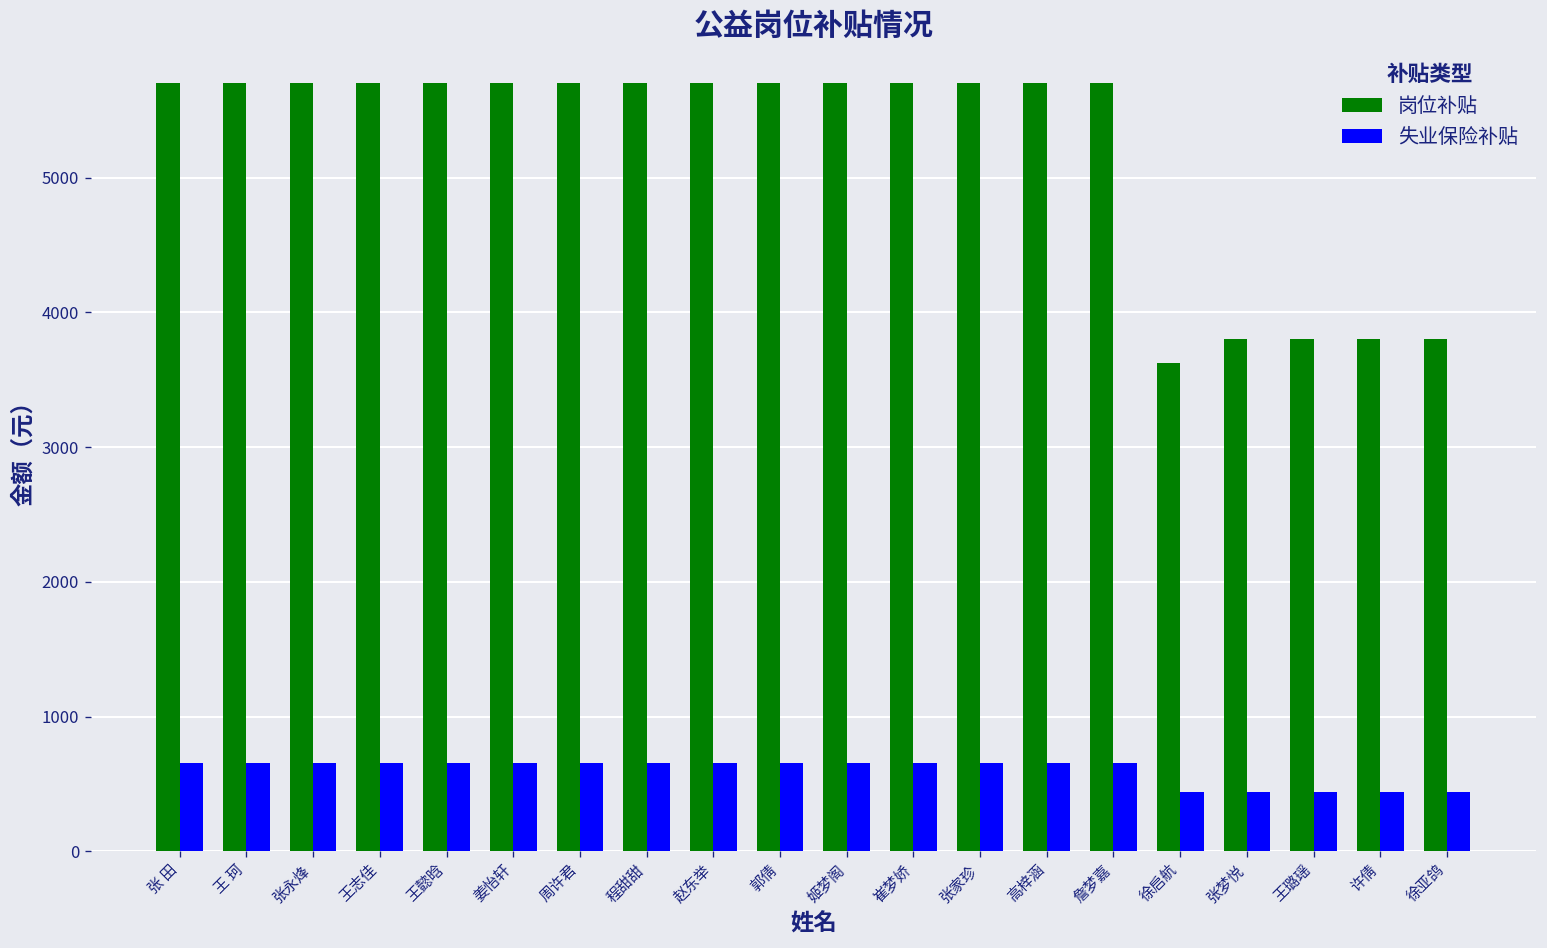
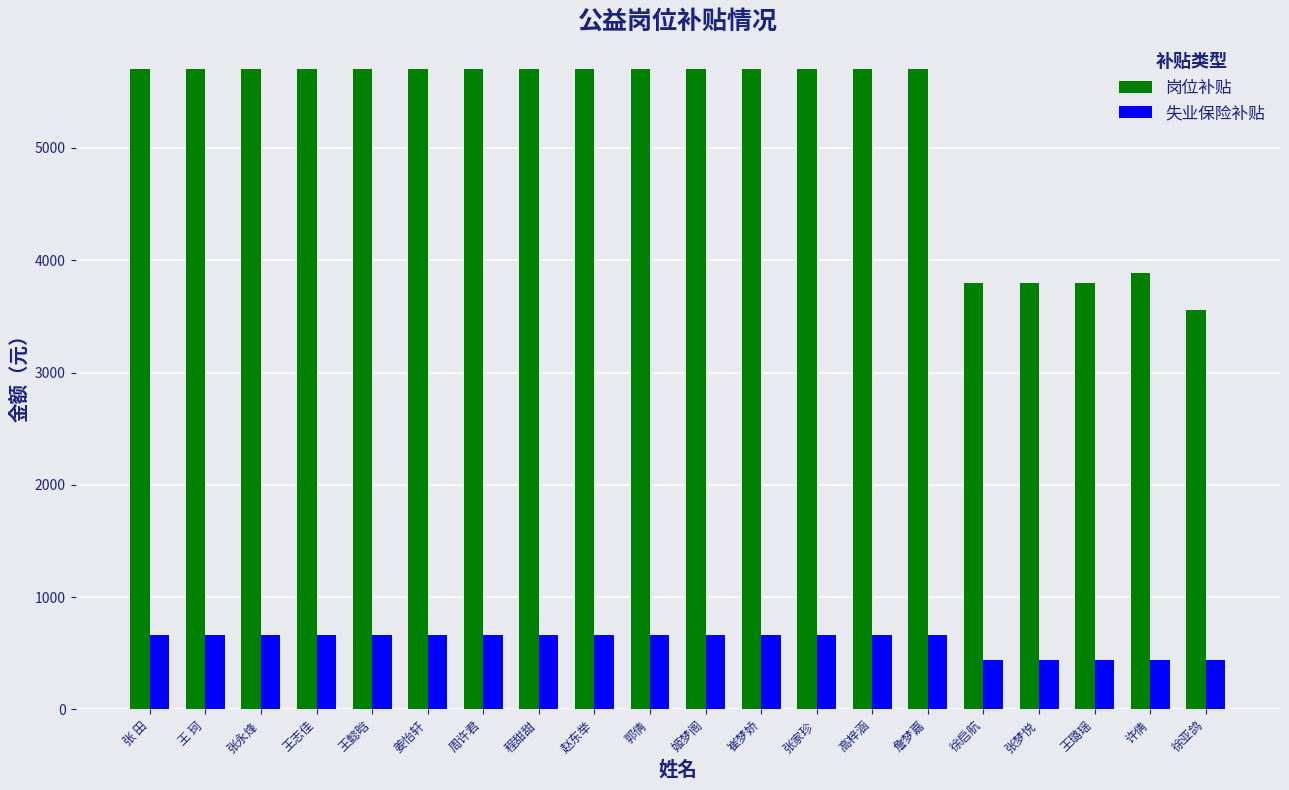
岗位补贴, 徐启航: 3620 -> 3800
岗位补贴, 许倩: 3800 -> 3890
岗位补贴, 徐亚鸽: 3800 -> 3560
